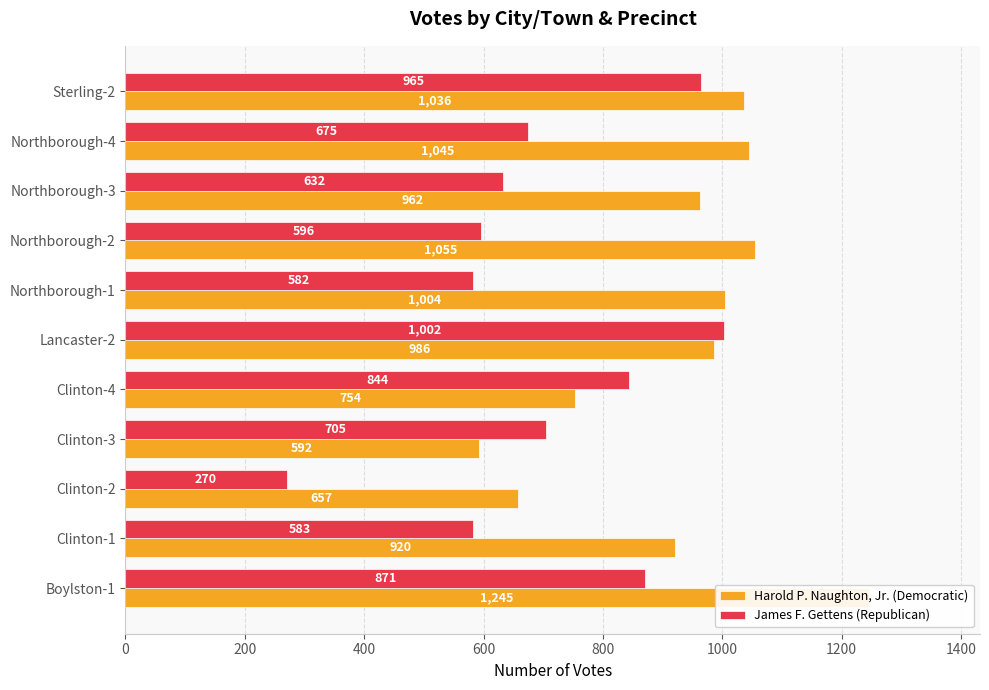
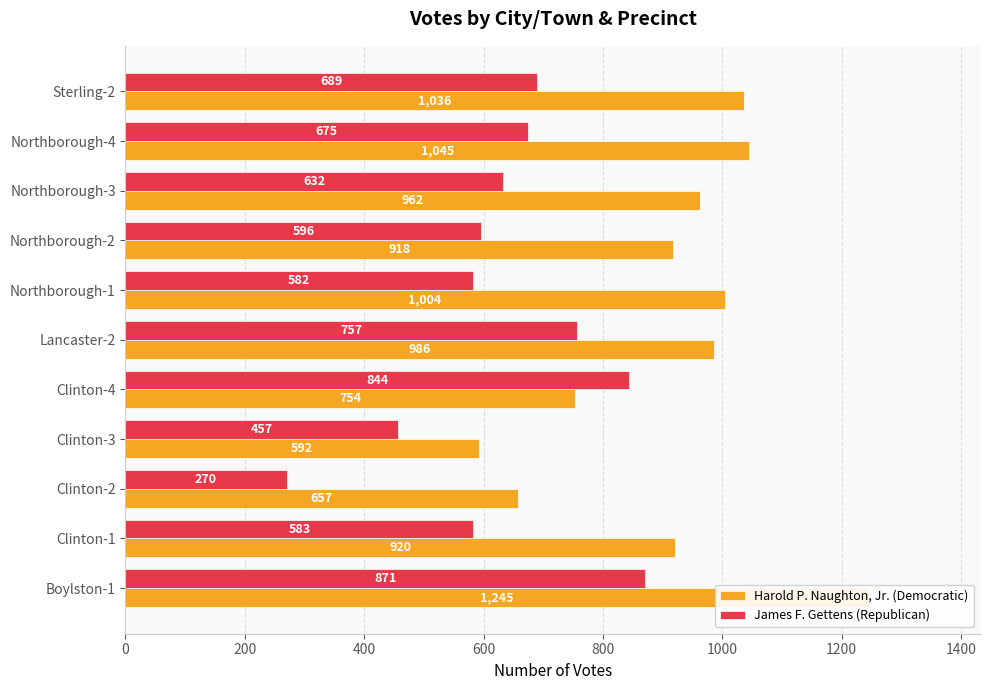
James F. Gettens (Republican), Sterling-2: 965 -> 689
Harold P. Naughton, Jr. (Democratic), Northborough-2: 1,055 -> 918
James F. Gettens (Republican), Lancaster-2: 1,002 -> 757
James F. Gettens (Republican), Clinton-3: 705 -> 457
